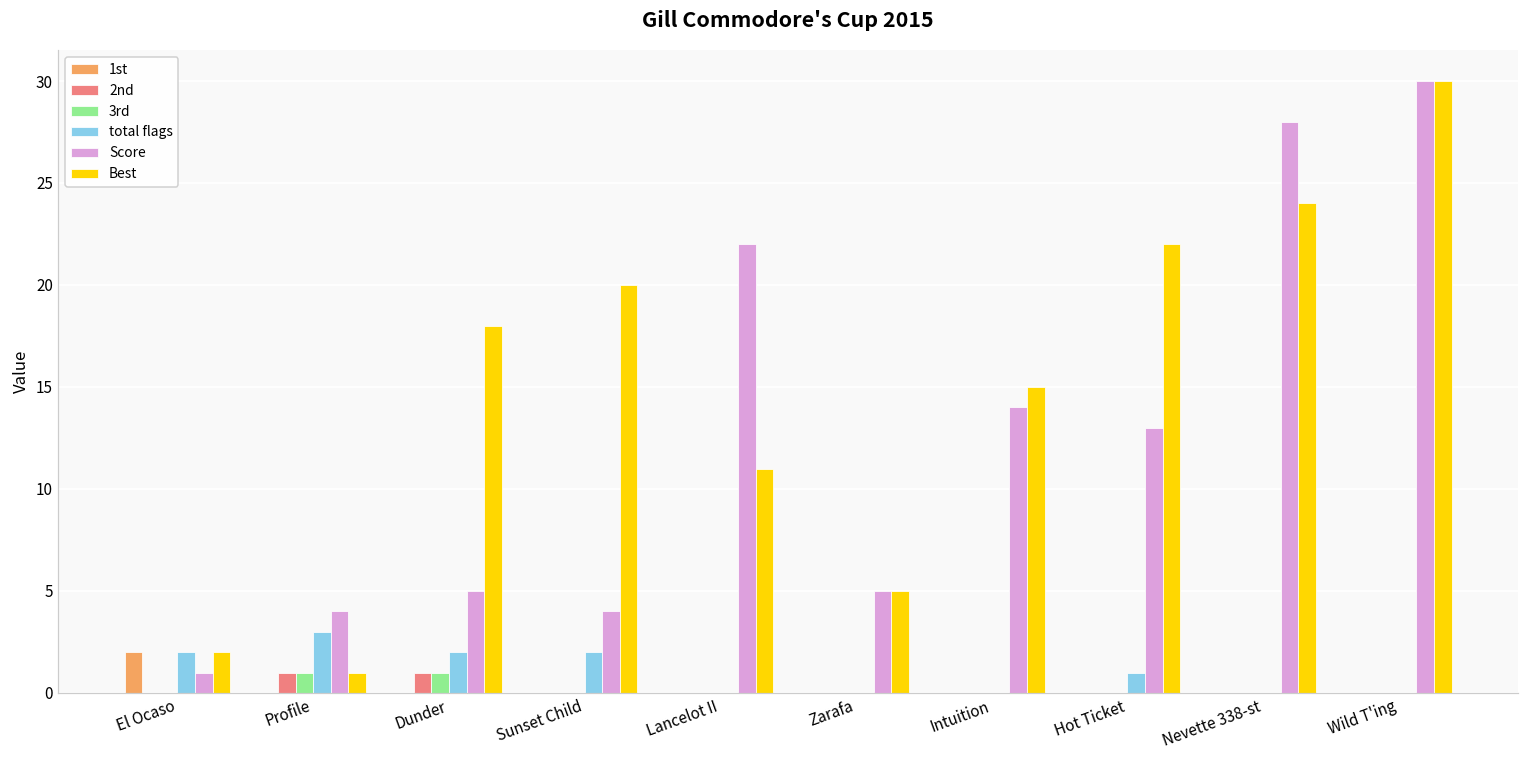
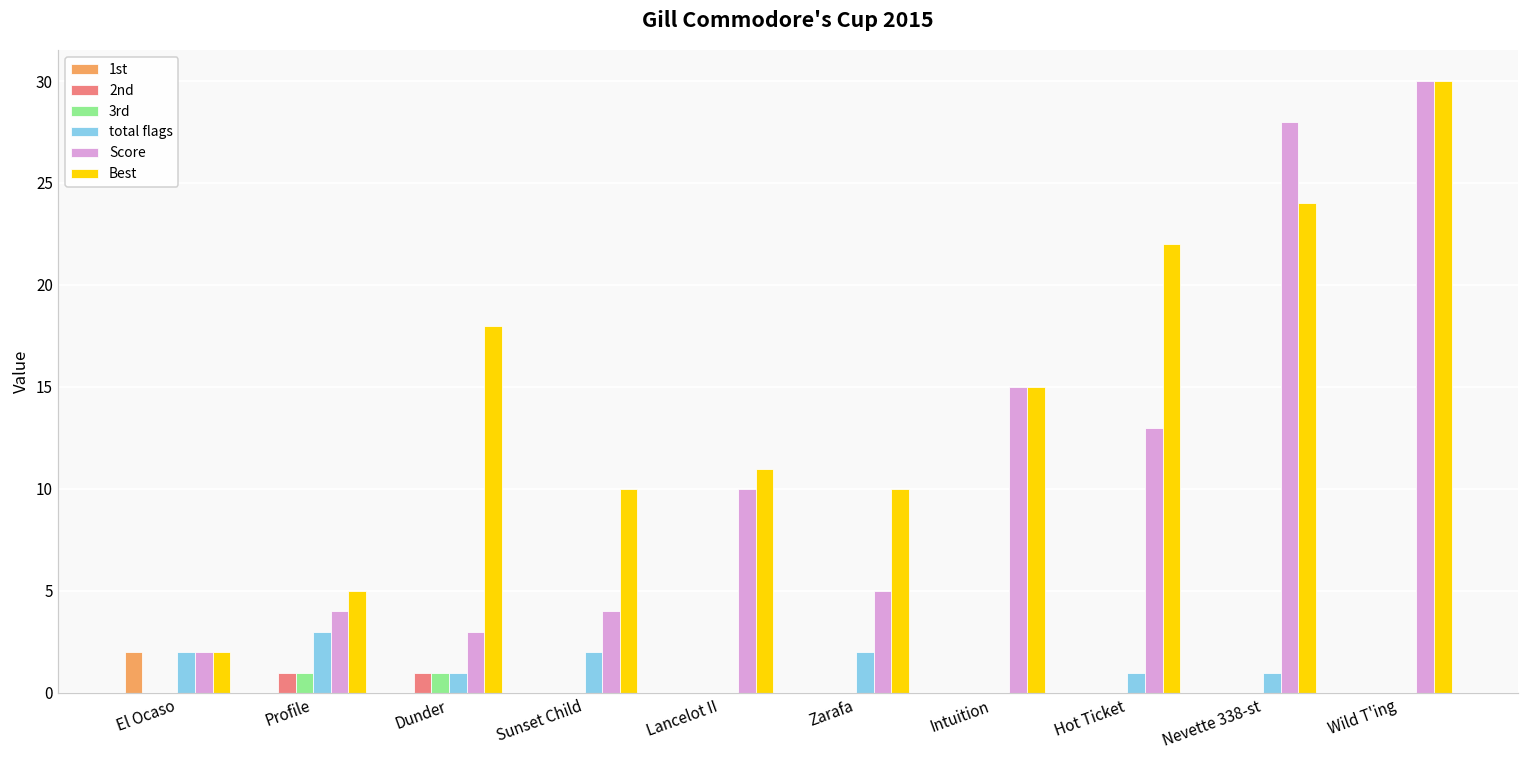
Score, El Ocaso: 1 -> 2
Best, Profile: 1 -> 5
total flags, Dunder: 2 -> 1
Score, Dunder: 5 -> 3
Best, Sunset Child: 20 -> 10
Score, Lancelot II: 22 -> 10
total flags, Zarafa: 0 -> 2
Best, Zarafa: 5 -> 10
Score, Intuition: 14 -> 15
total flags, Nevette 338-st: 0 -> 1
